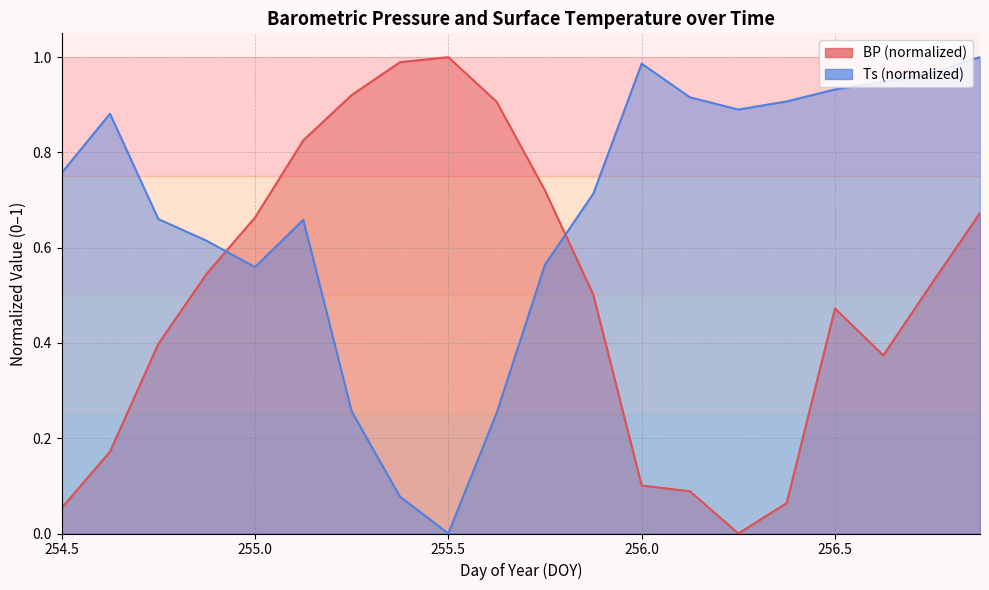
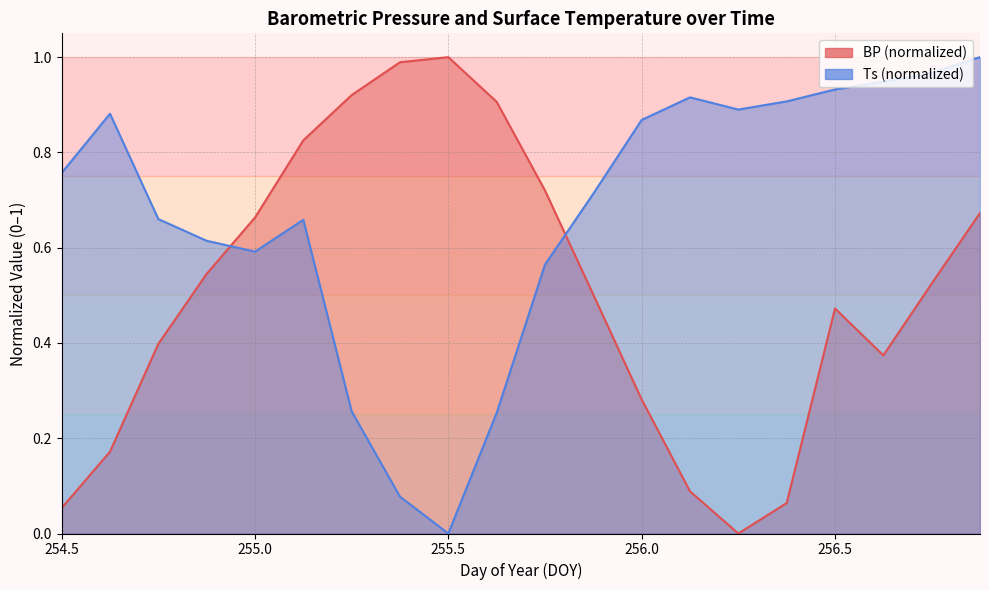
Ts (normalized), 255.0: 0.56 -> 0.59
BP (normalized), 256.0: 0.10 -> 0.28
Ts (normalized), 256.0: 0.99 -> 0.87
